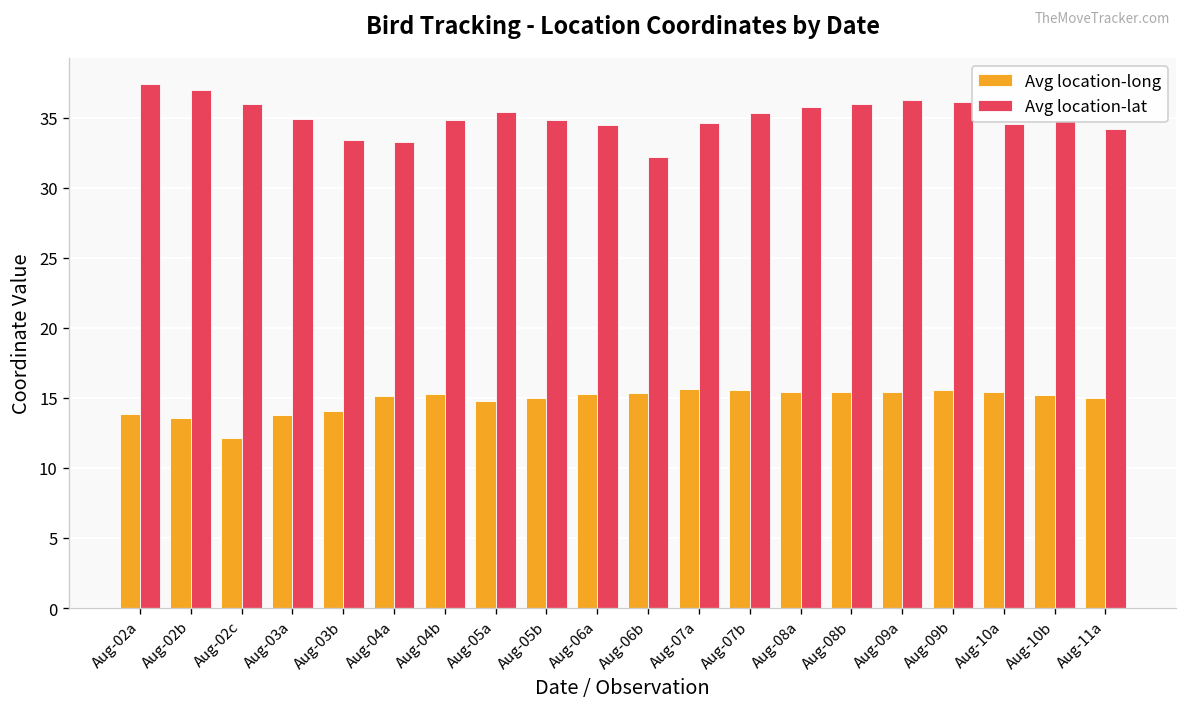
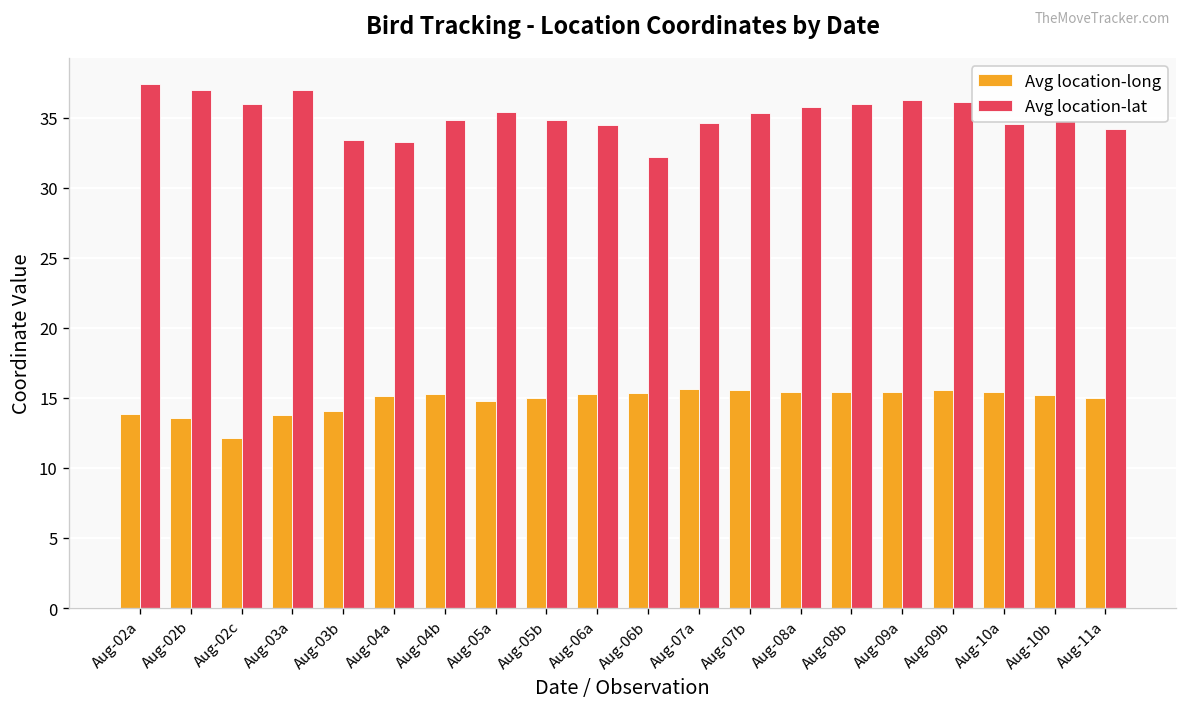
Avg location-lat, Aug-03a: 34.9 -> 37.0
